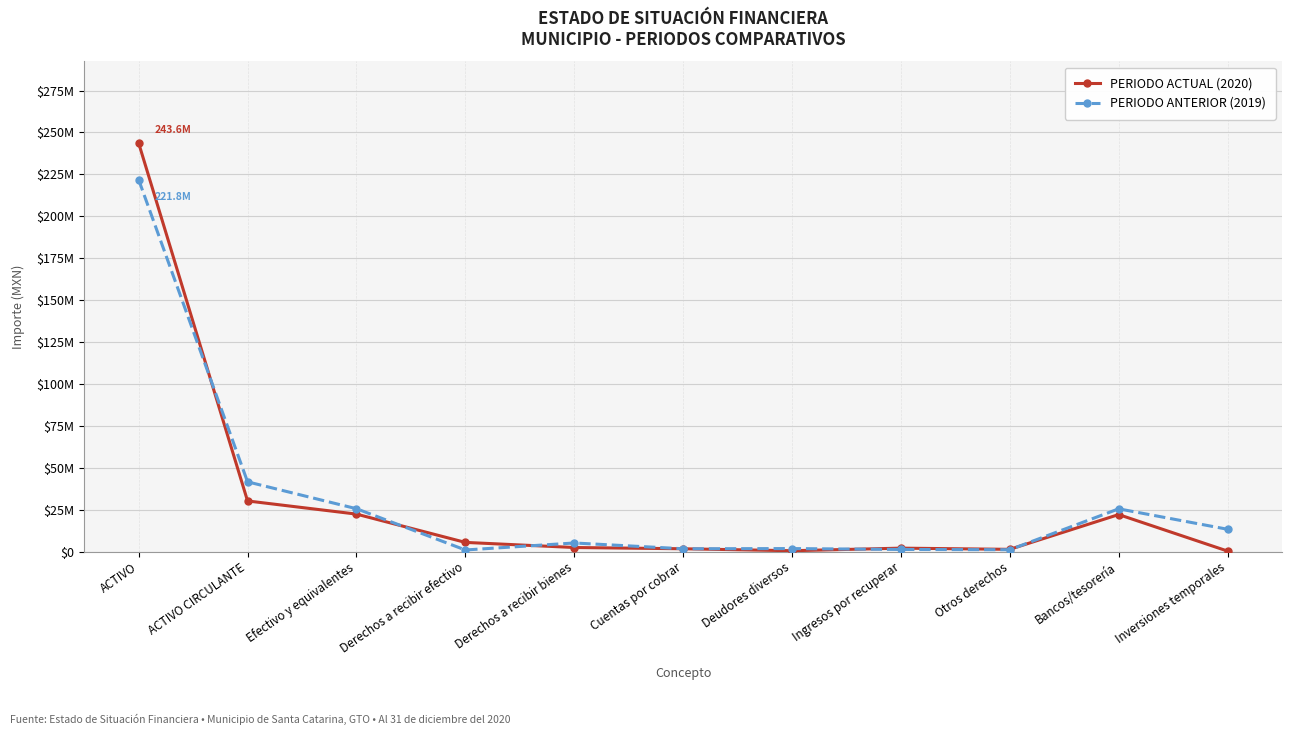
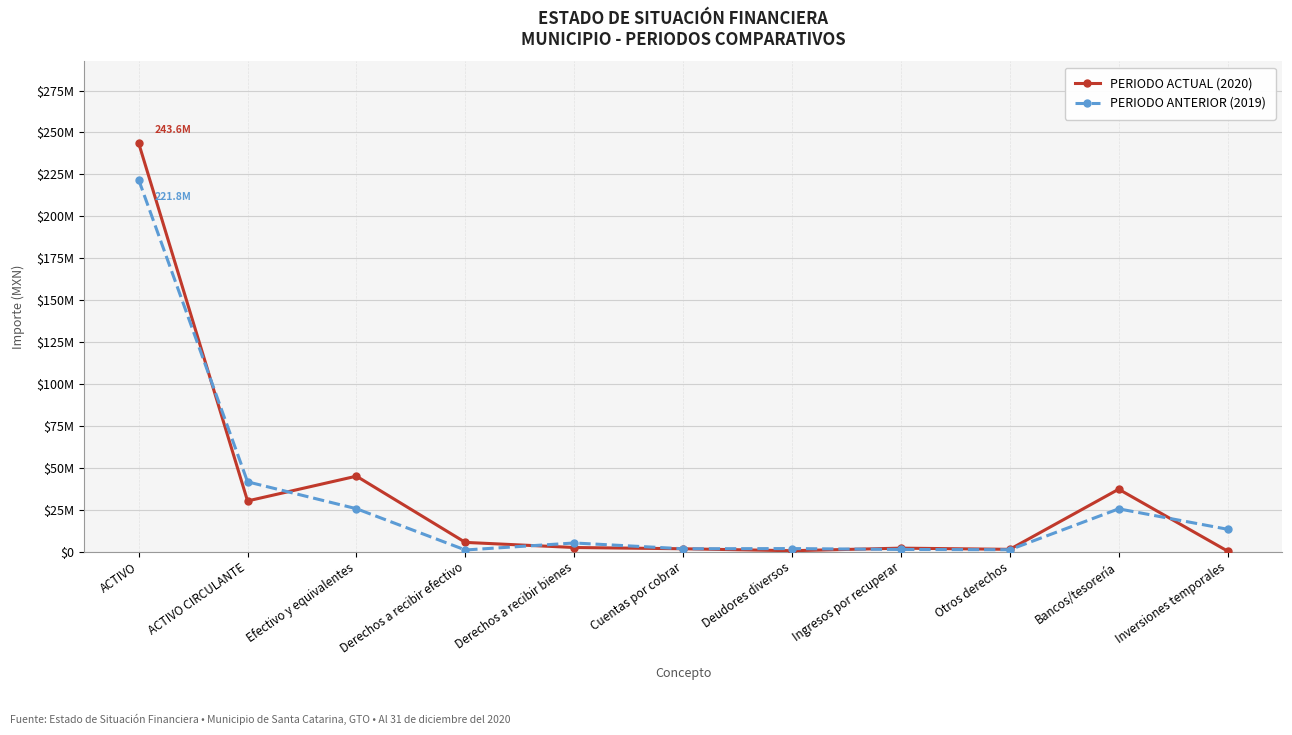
PERIODO ACTUAL (2020), Efectivo y equivalentes: $22000000 -> $45000000
PERIODO ACTUAL (2020), Bancos/tesorería: $22000000 -> $37000000
